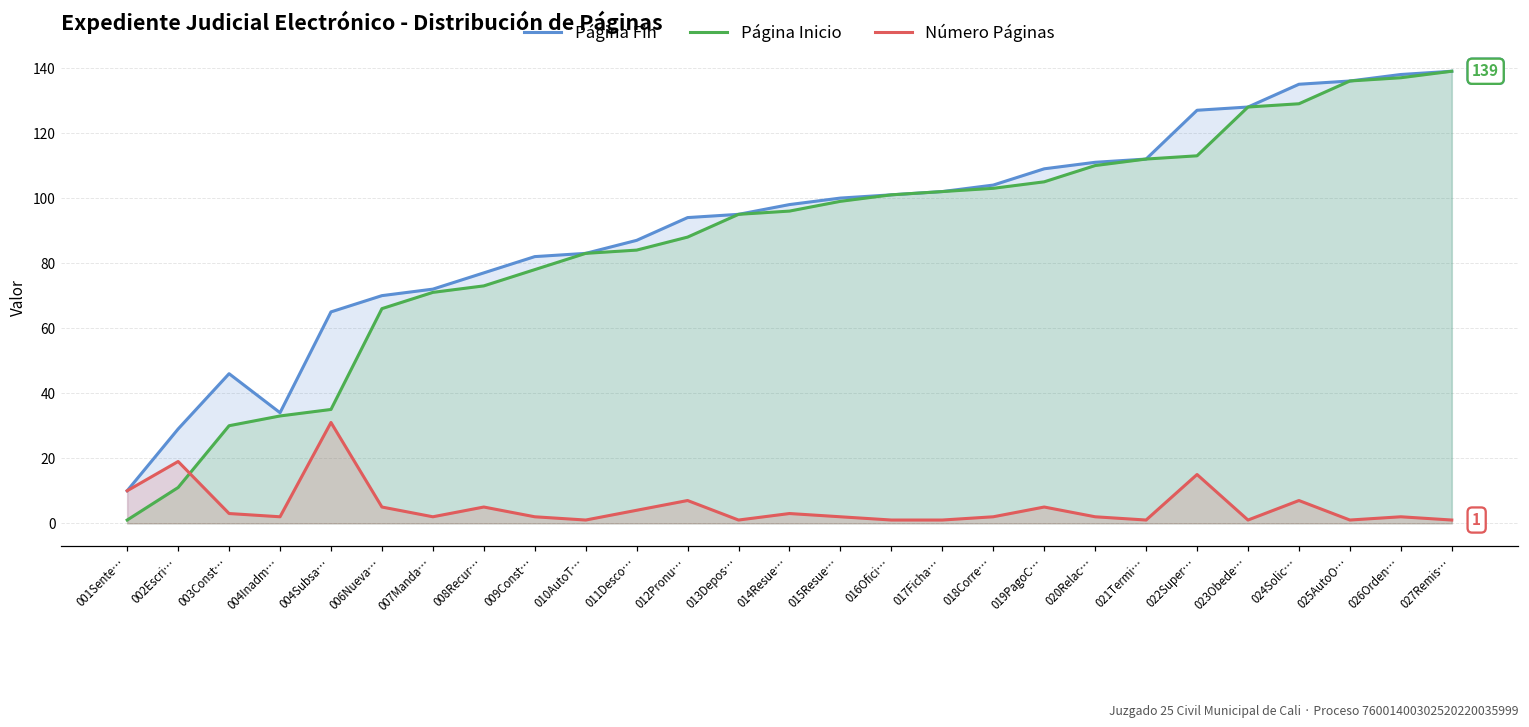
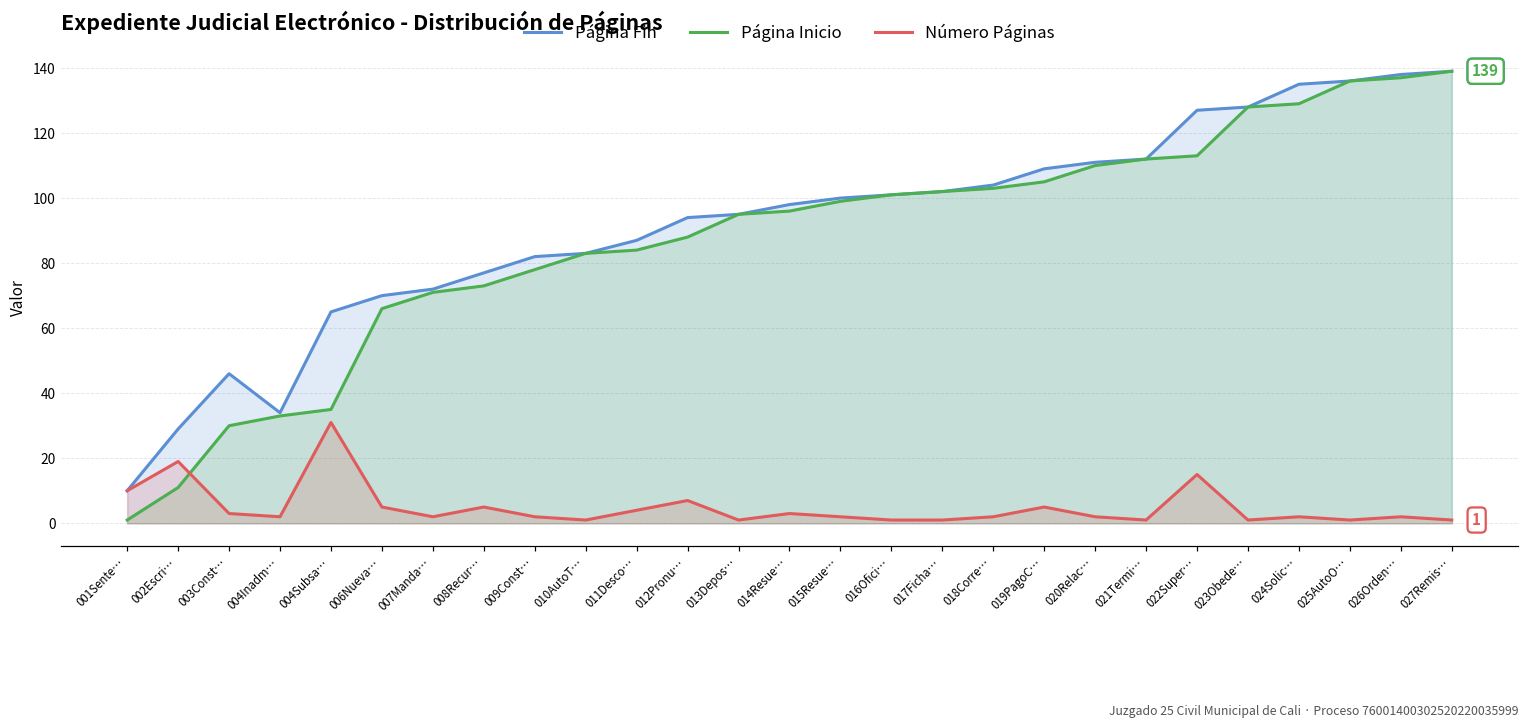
Número Páginas, 024Solic…: 7 -> 2
